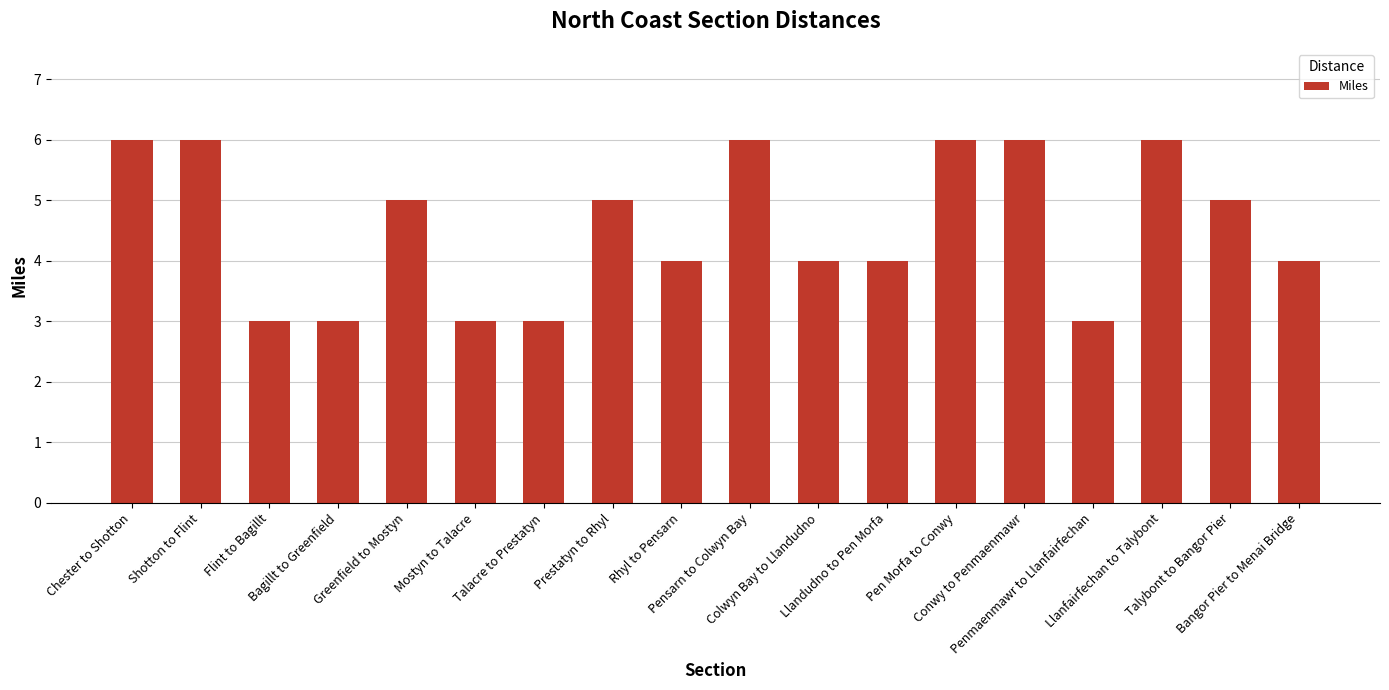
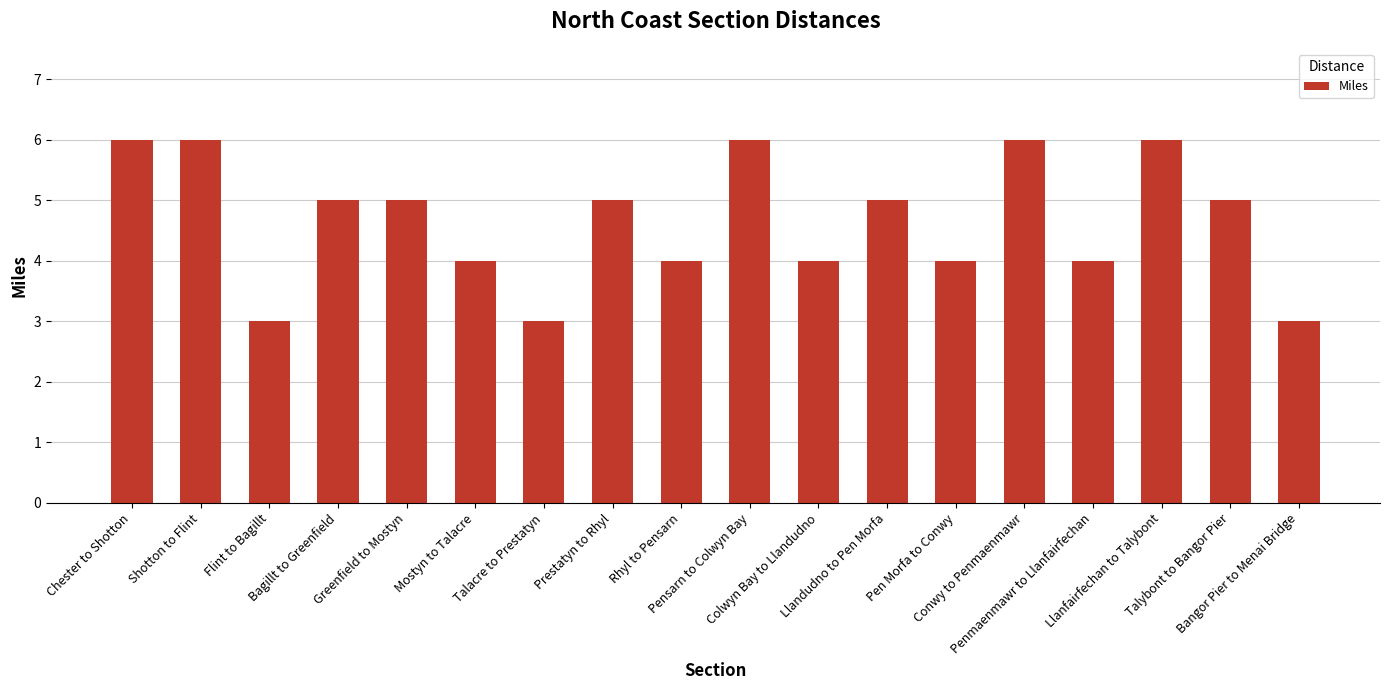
Bagillt to Greenfield: 3 -> 5
Mostyn to Talacre: 3 -> 4
Llandudno to Pen Morfa: 4 -> 5
Pen Morfa to Conwy: 6 -> 4
Penmaenmawr to Llanfairfechan: 3 -> 4
Bangor Pier to Menai Bridge: 4 -> 3
